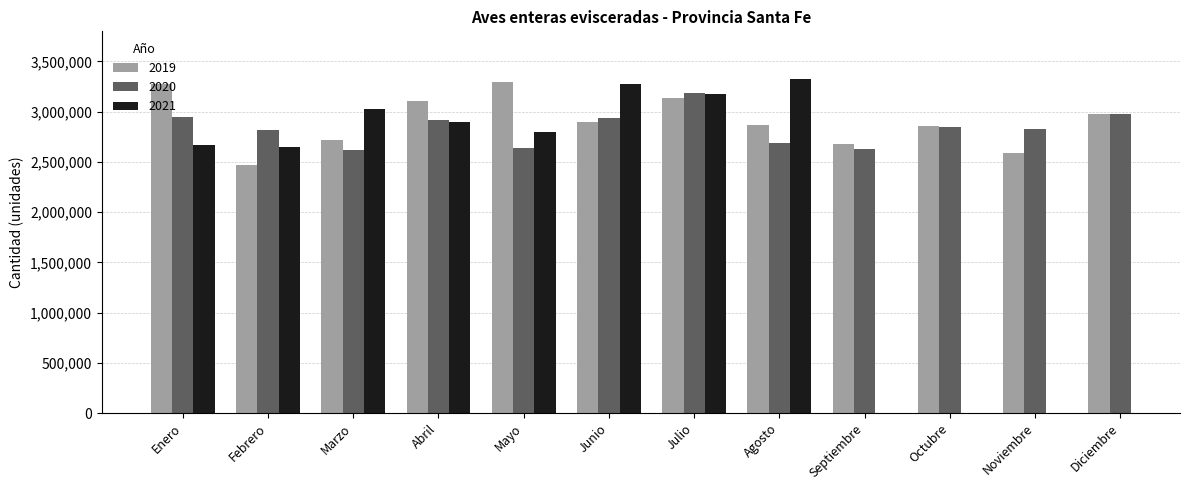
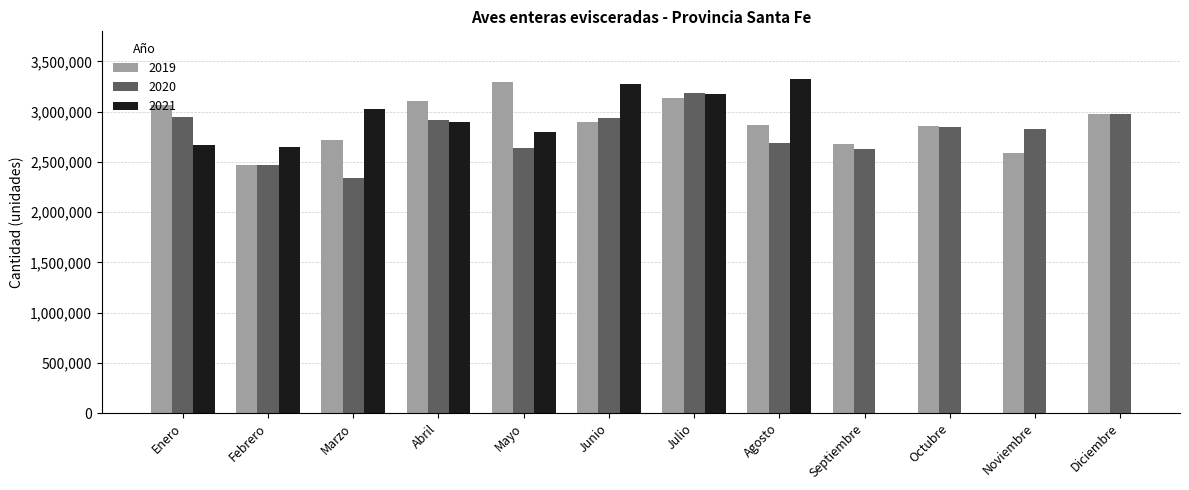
2019, Enero: 3,280,000 -> 3,070,000
2020, Febrero: 2,820,000 -> 2,470,000
2020, Marzo: 2,620,000 -> 2,340,000
